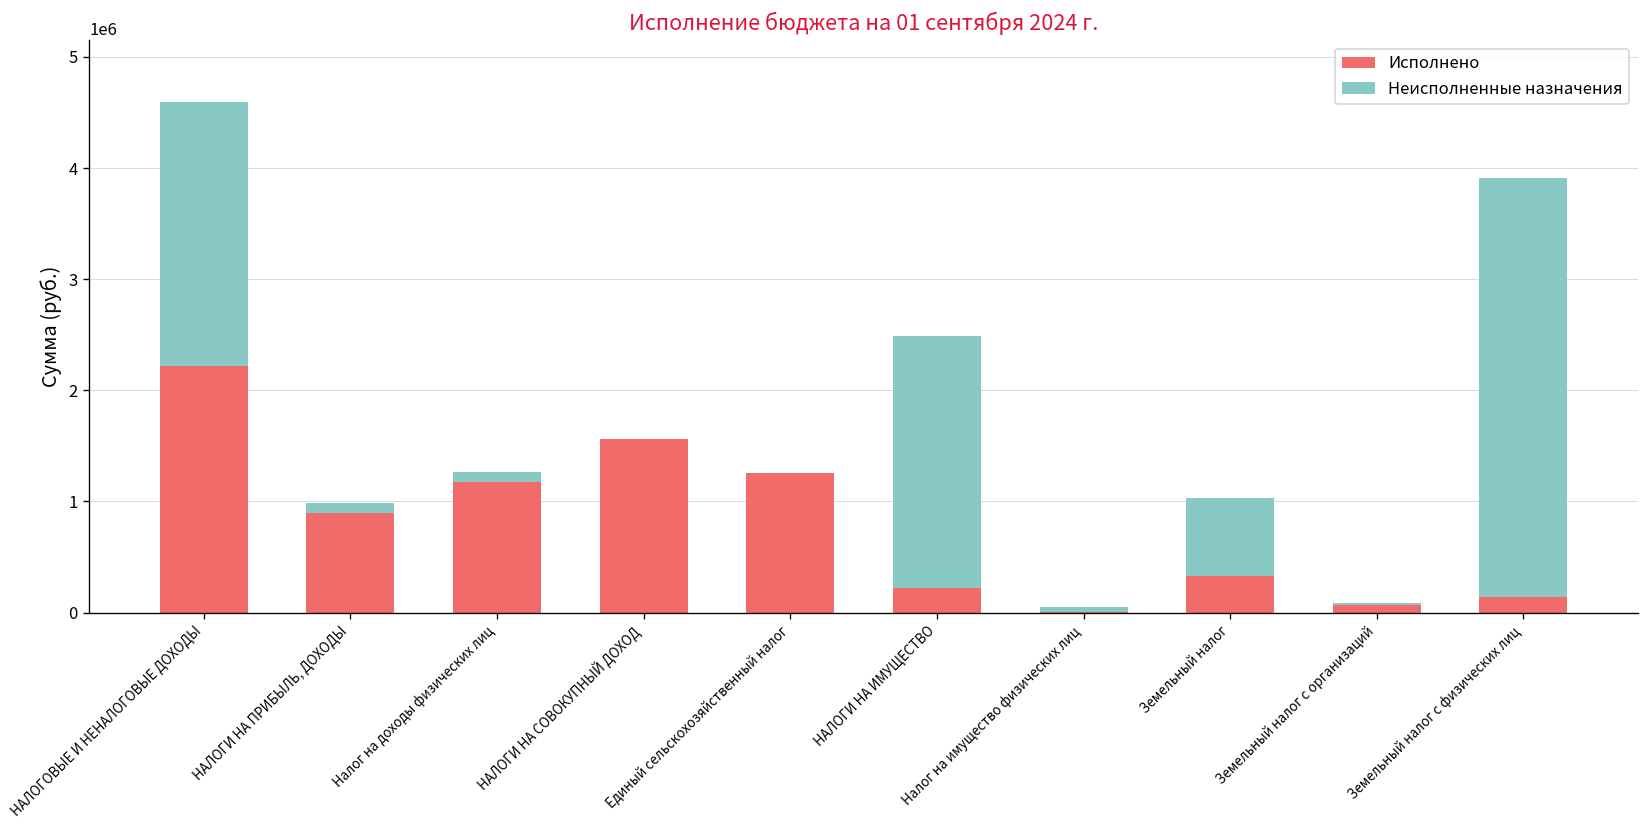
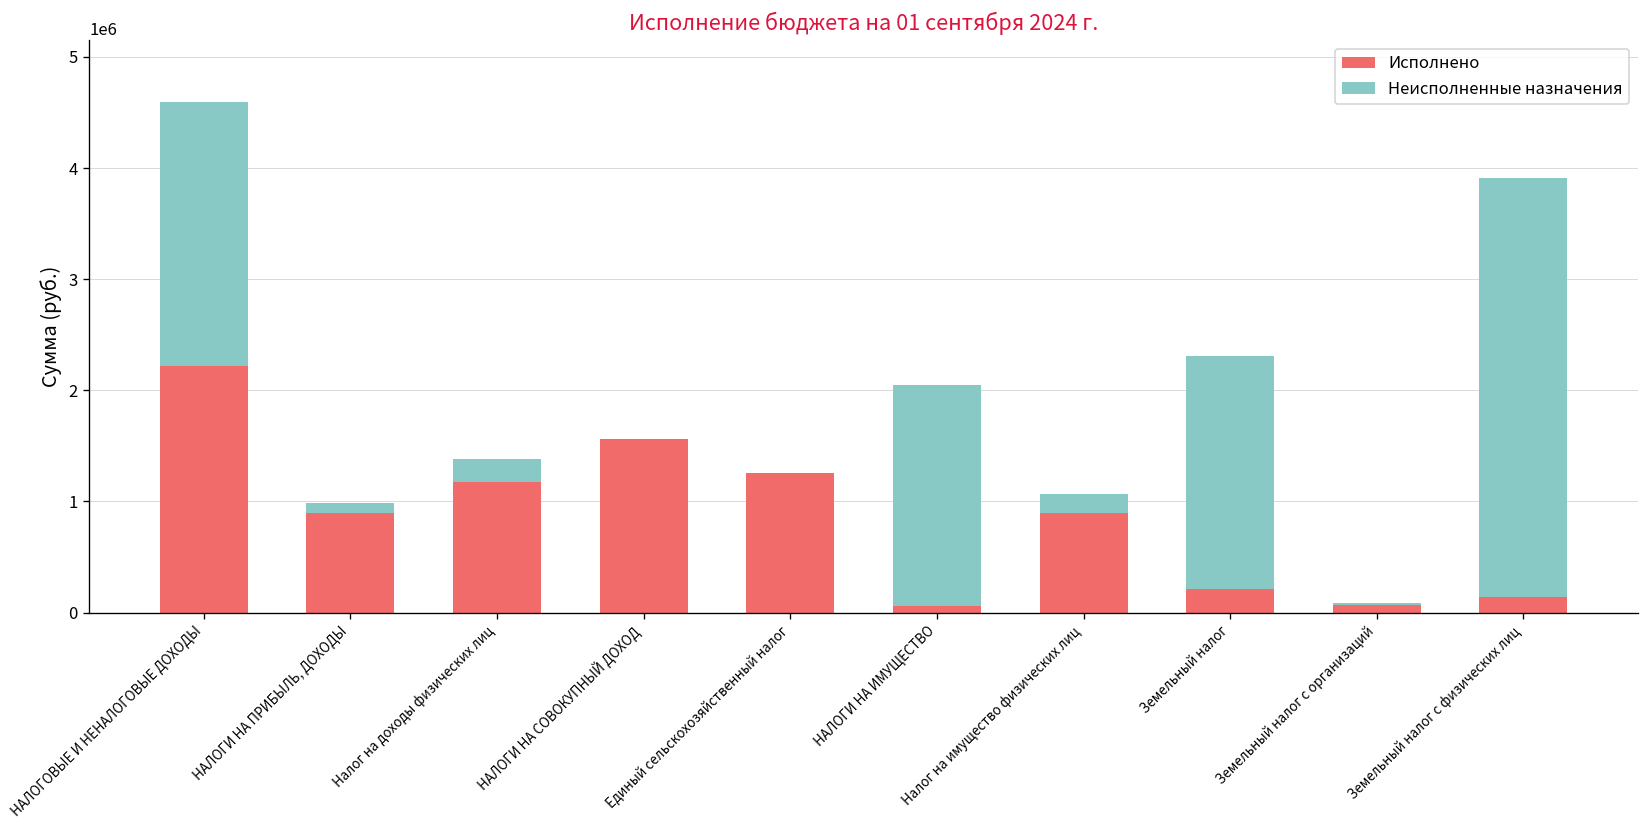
Неисполненные назначения, Налог на доходы физических лиц: 100000 -> 200000
Исполнено, НАЛОГИ НА ИМУЩЕСТВО: 200000 -> 100000
Неисполненные назначения, НАЛОГИ НА ИМУЩЕСТВО: 2300000 -> 2000000
Исполнено, Налог на имущество физических лиц: 0 -> 900000
Неисполненные назначения, Налог на имущество физических лиц: 0 -> 200000
Исполнено, Земельный налог: 300000 -> 200000
Неисполненные назначения, Земельный налог: 700000 -> 2100000
